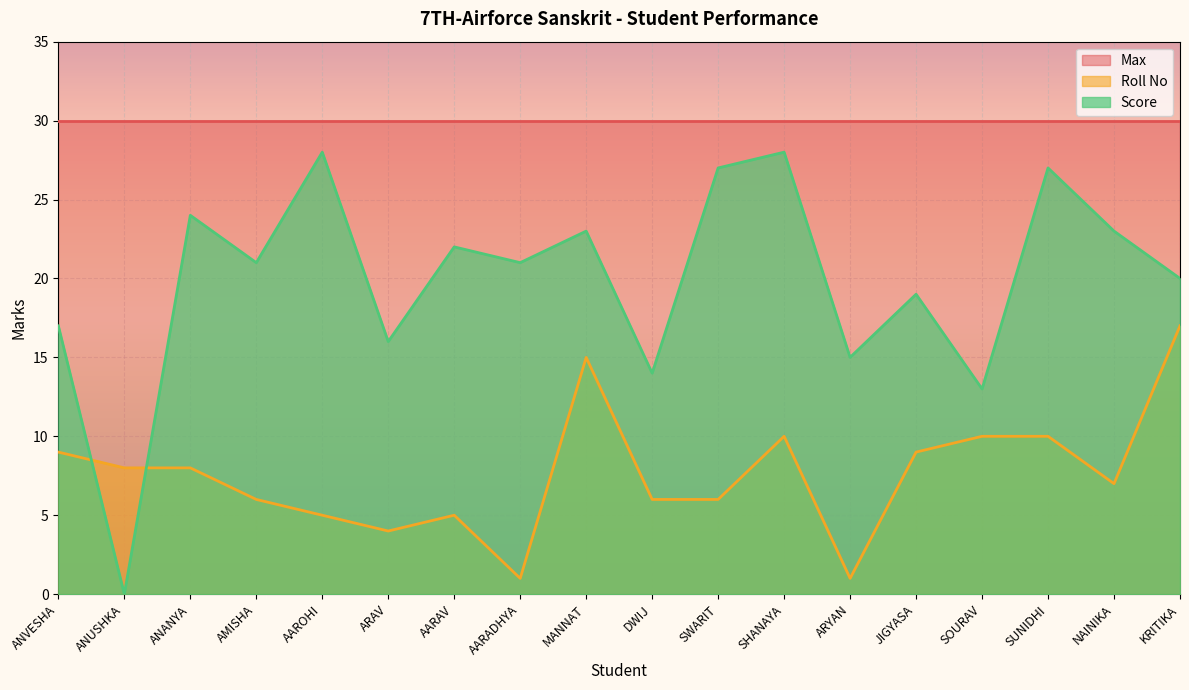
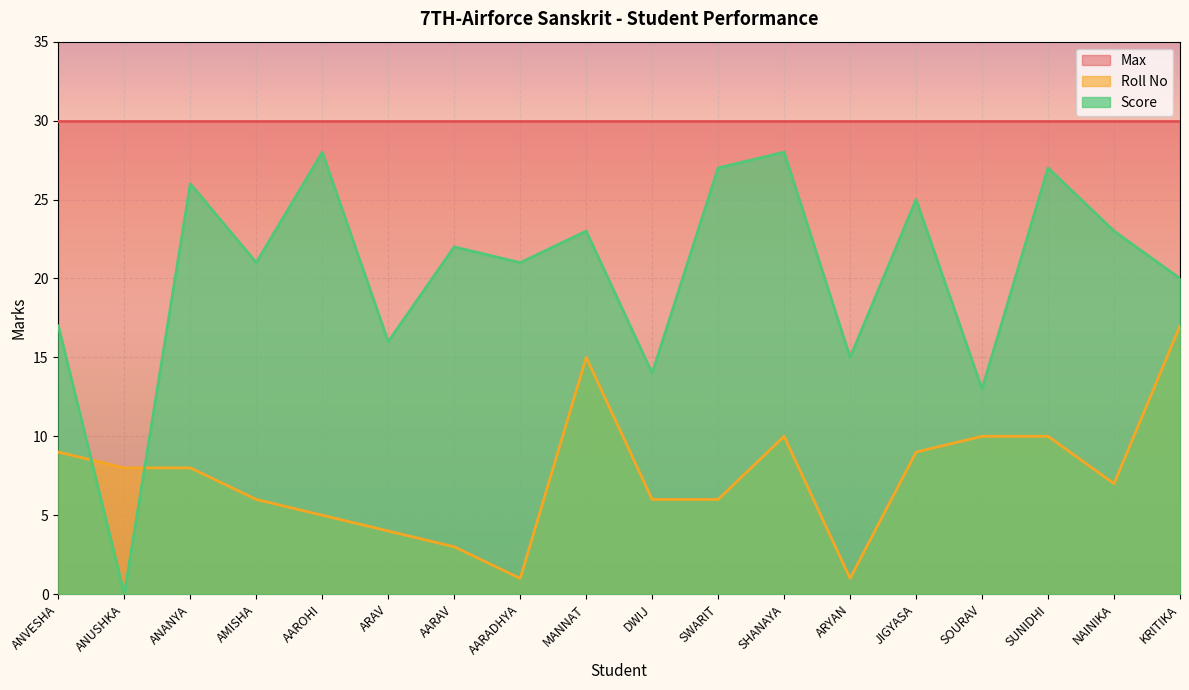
Score, ANANYA: 24 -> 26
Roll No, AARAV: 5 -> 3
Score, JIGYASA: 19 -> 25
